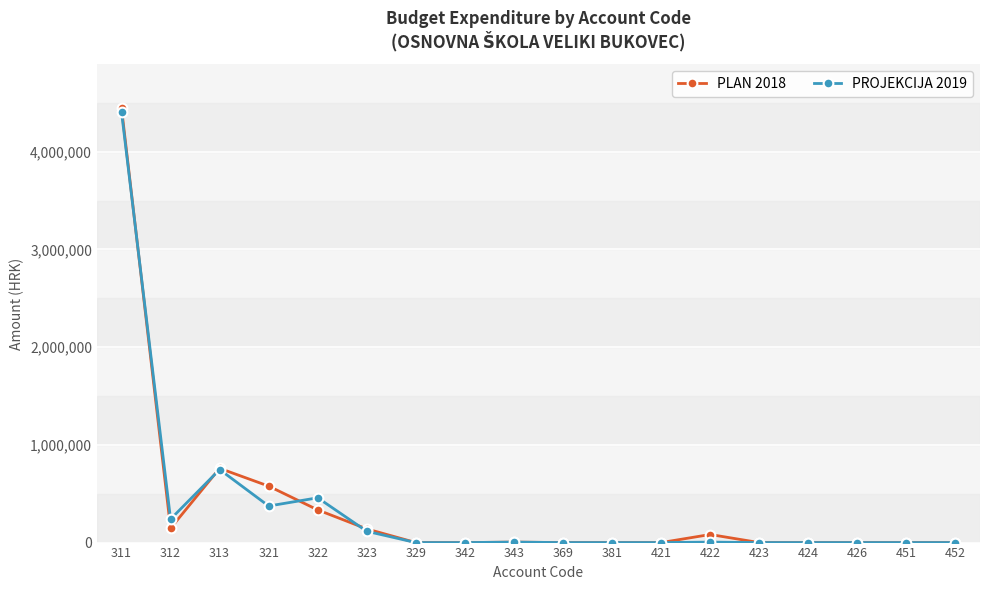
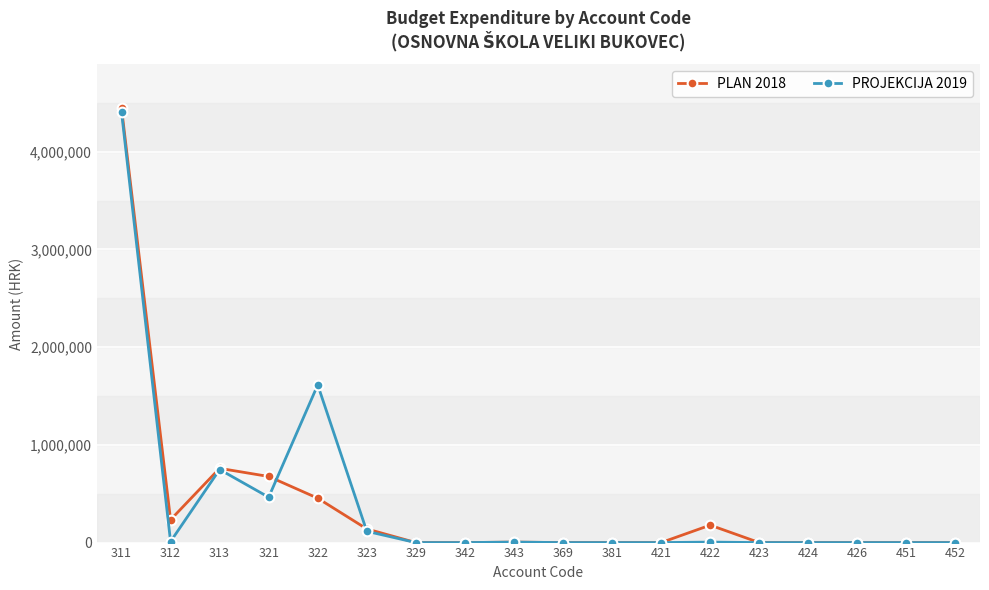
PLAN 2018, 312: 100,000 -> 200,000
PROJEKCIJA 2019, 312: 200,000 -> 0
PLAN 2018, 321: 600,000 -> 700,000
PROJEKCIJA 2019, 321: 400,000 -> 500,000
PLAN 2018, 322: 300,000 -> 500,000
PROJEKCIJA 2019, 322: 500,000 -> 1,600,000
PLAN 2018, 422: 100,000 -> 200,000
